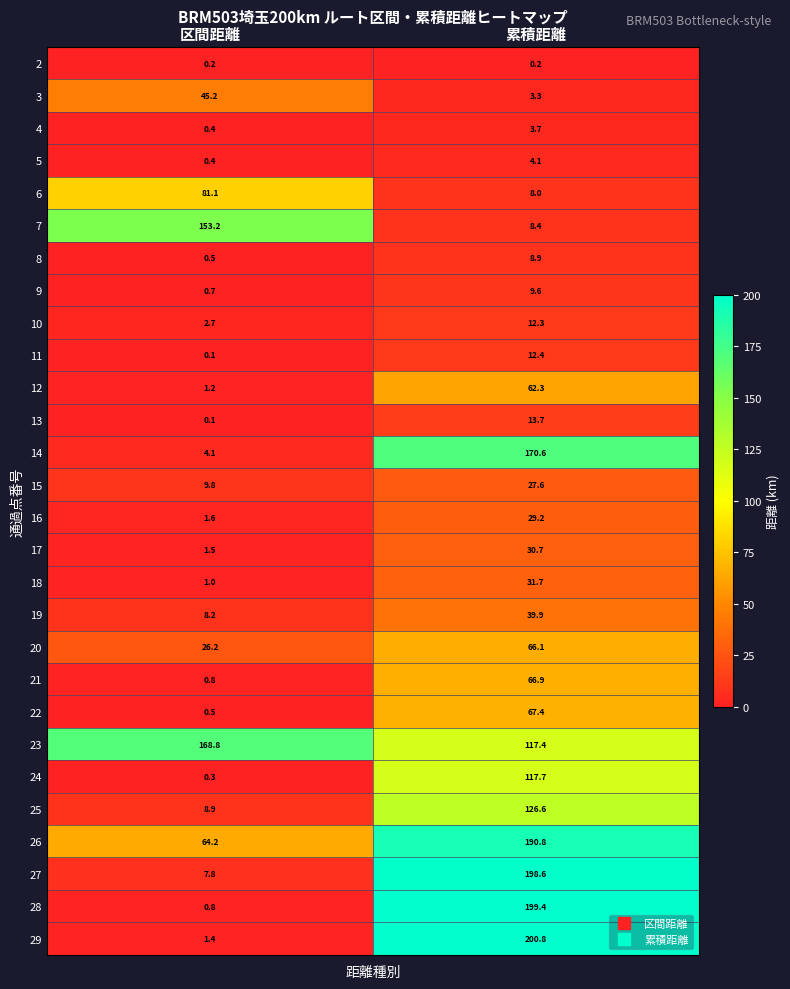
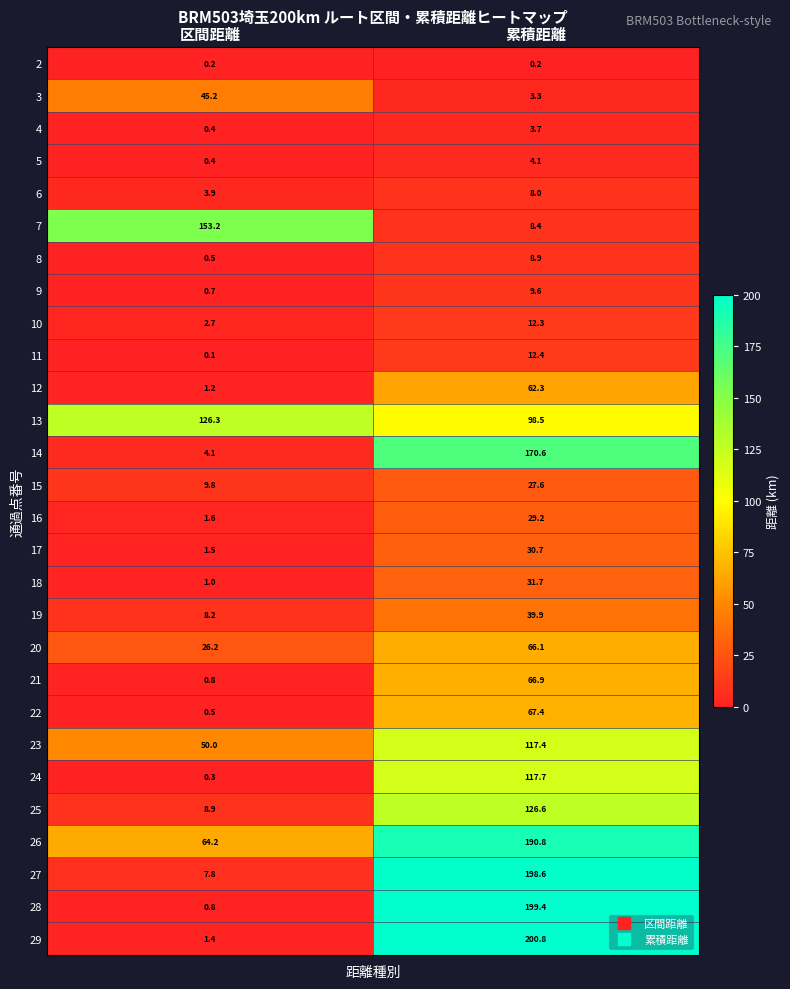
6, 区間距離: 81.1 -> 3.9
13, 区間距離: 0.1 -> 126.3
13, 累積距離: 13.7 -> 98.5
23, 区間距離: 168.8 -> 50.0
